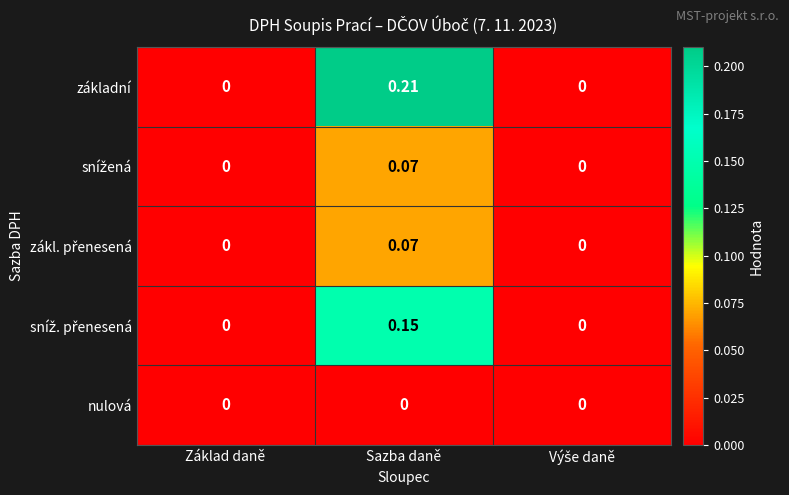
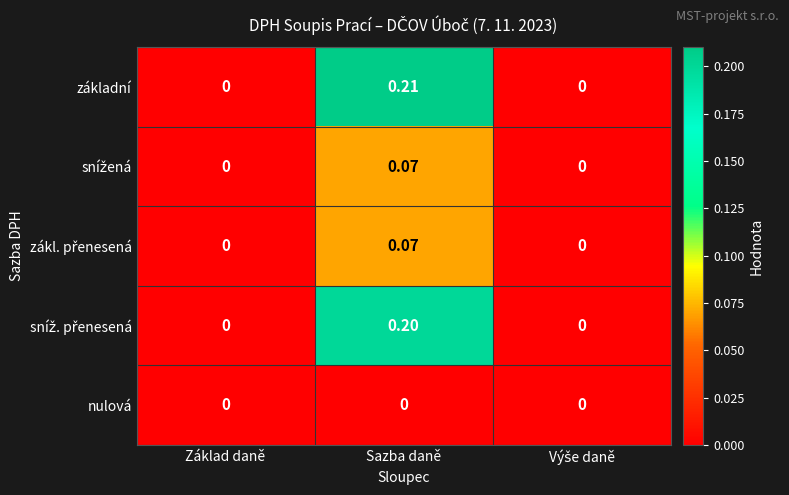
sníž. přenesená, Sazba daně: 0.15 -> 0.20
